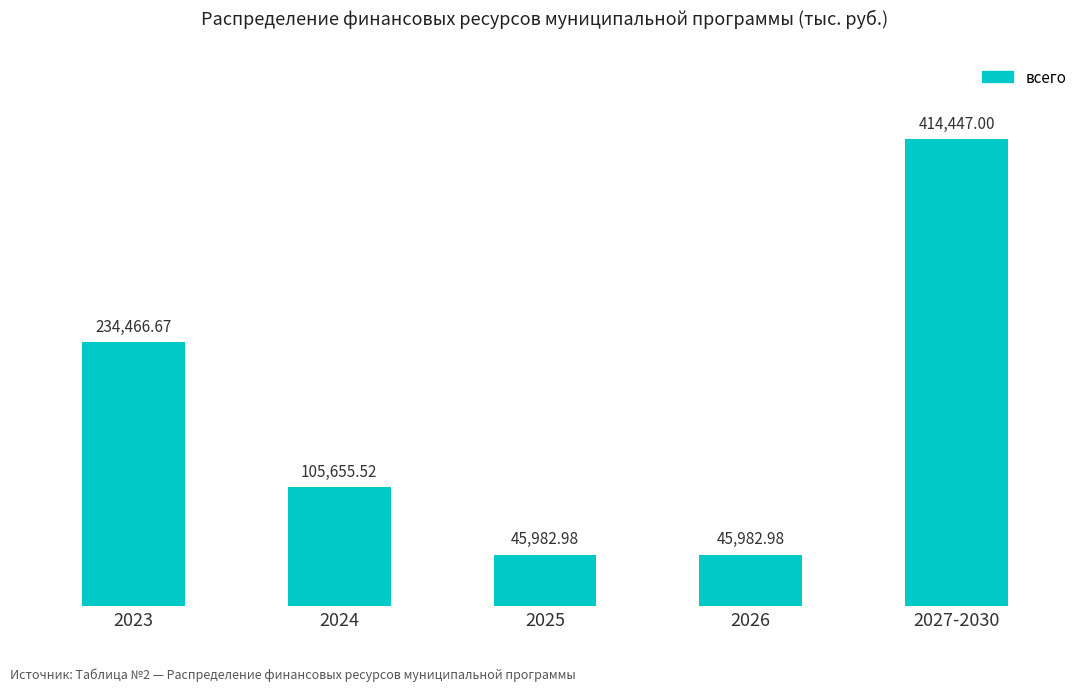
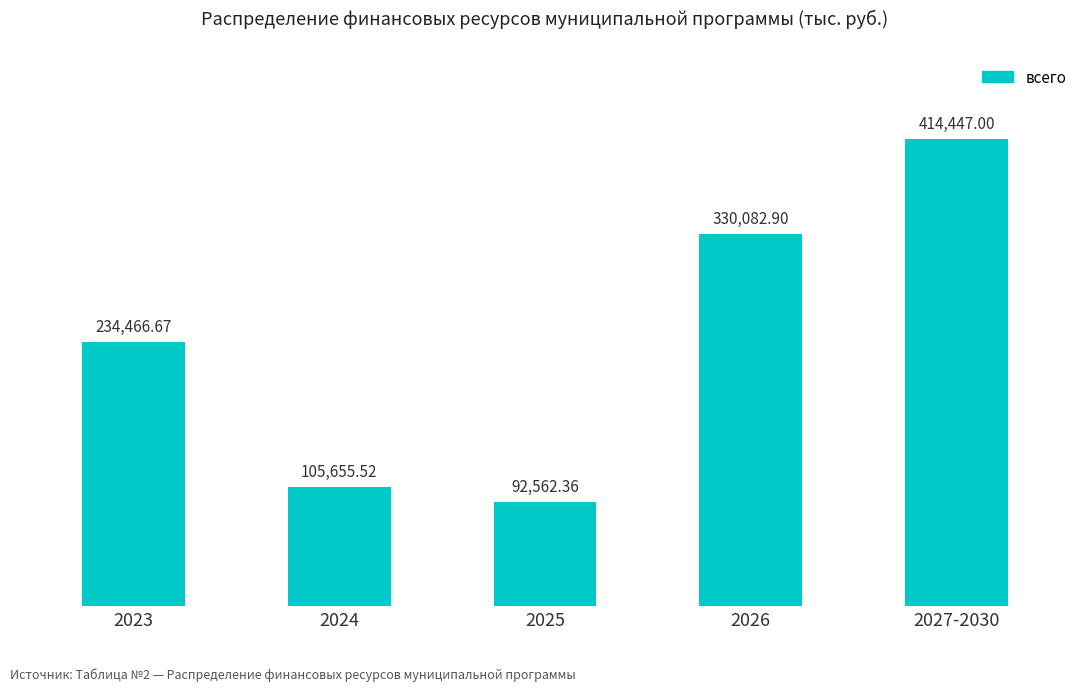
2025: 45,982.98 -> 92,562.36
2026: 45,982.98 -> 330,082.90
